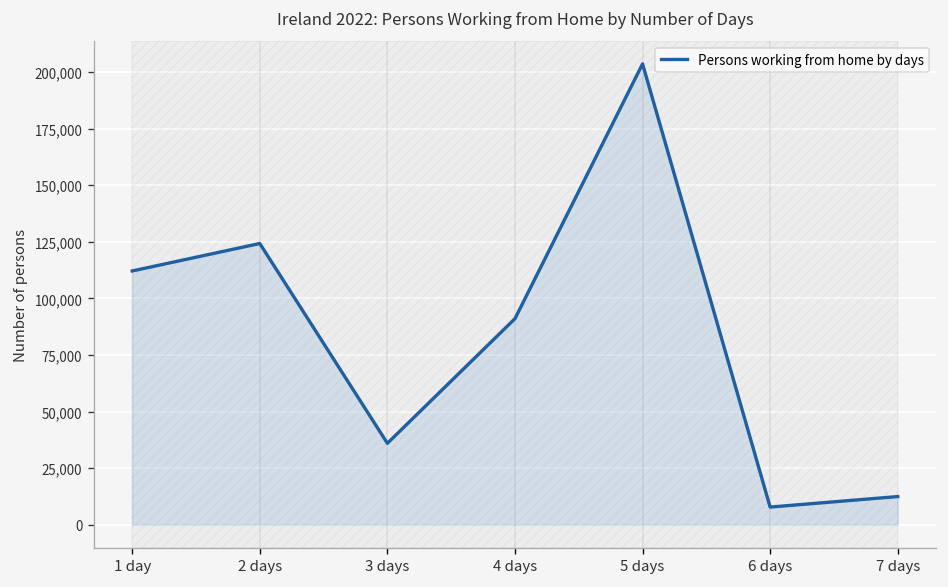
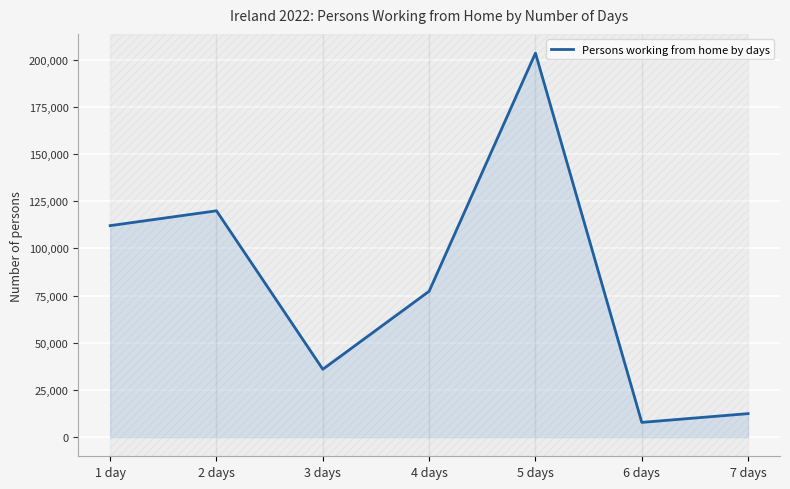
2 days: 124,000 -> 120,000
4 days: 91,000 -> 77,000
